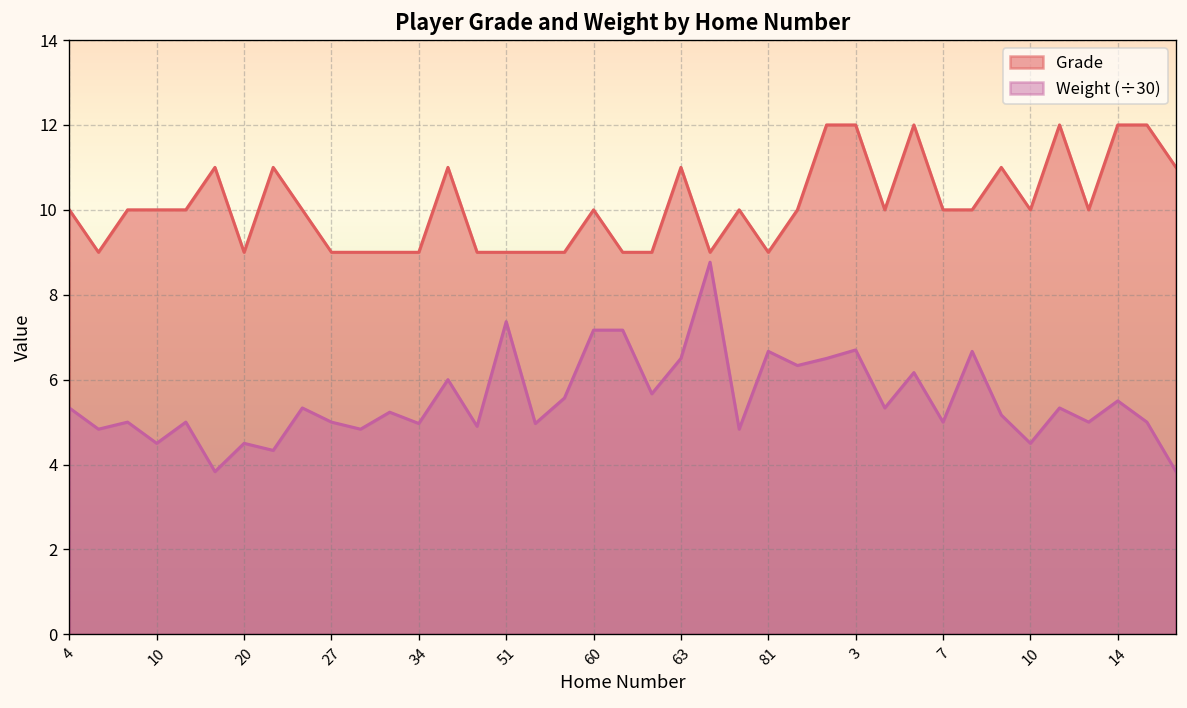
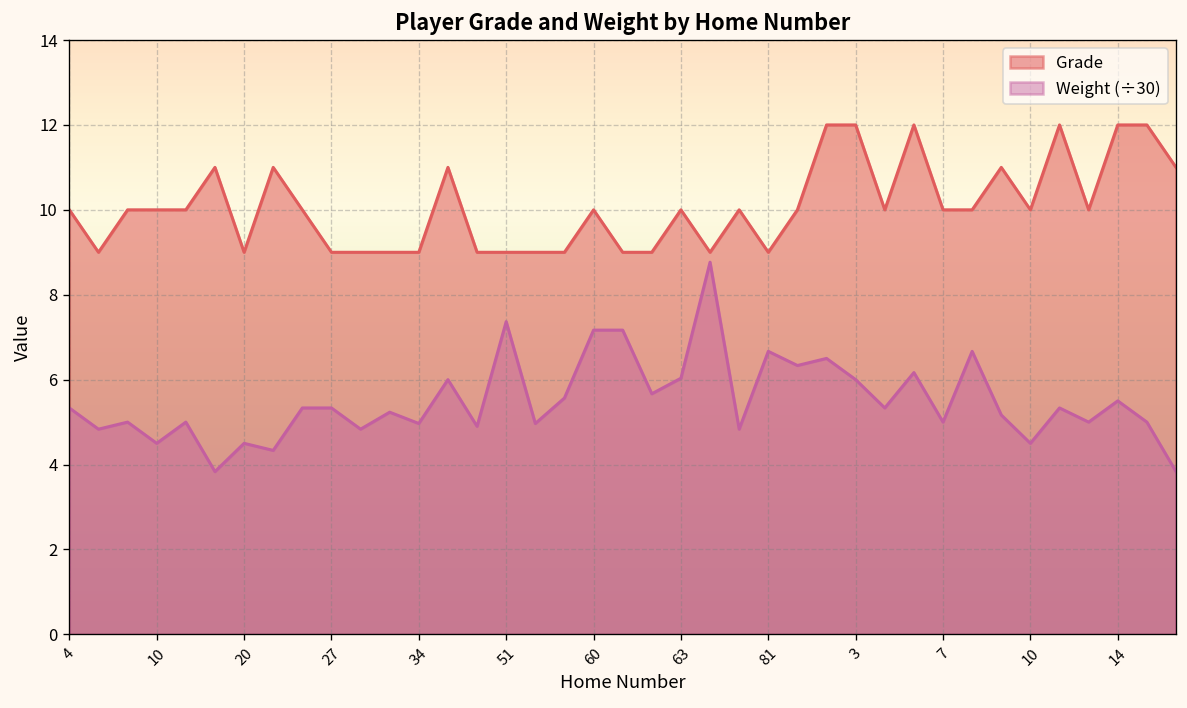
Weight (÷30), 27: 5.0 -> 5.3
Grade, 63: 11 -> 10
Weight (÷30), 63: 6.5 -> 6.0
Weight (÷30), 3: 6.7 -> 6.0
